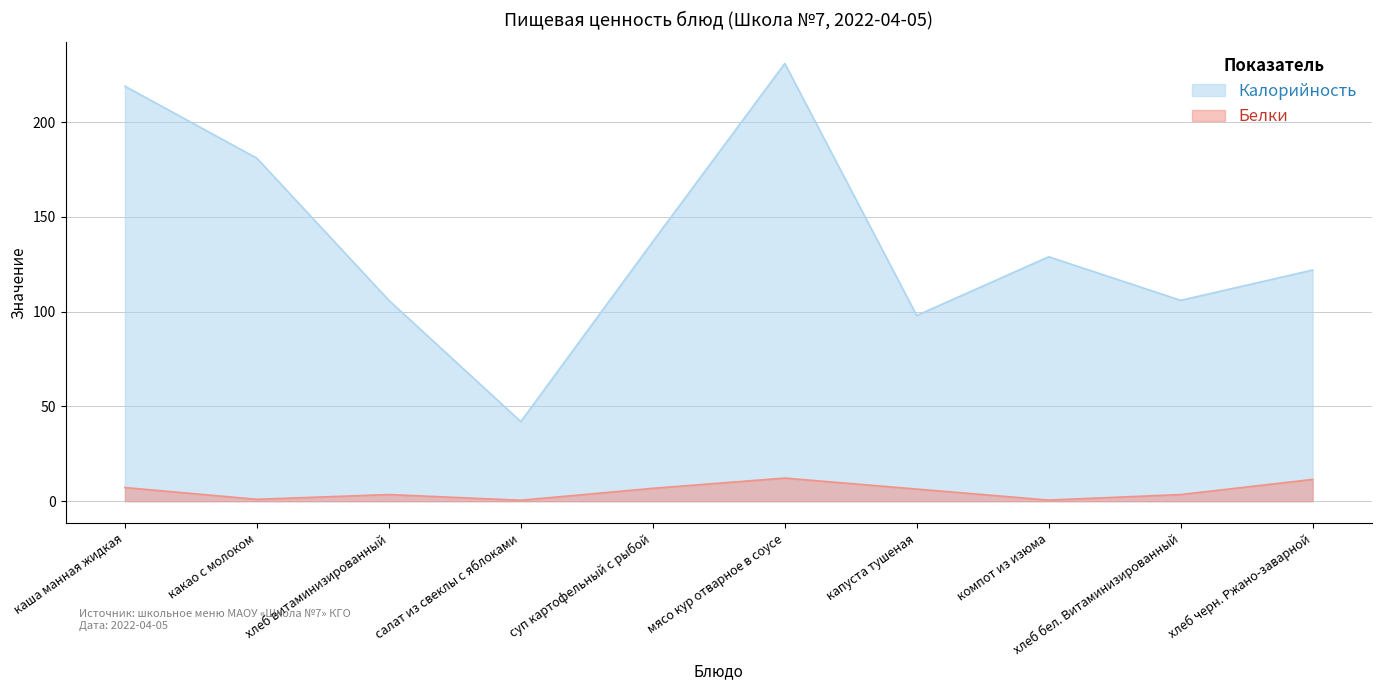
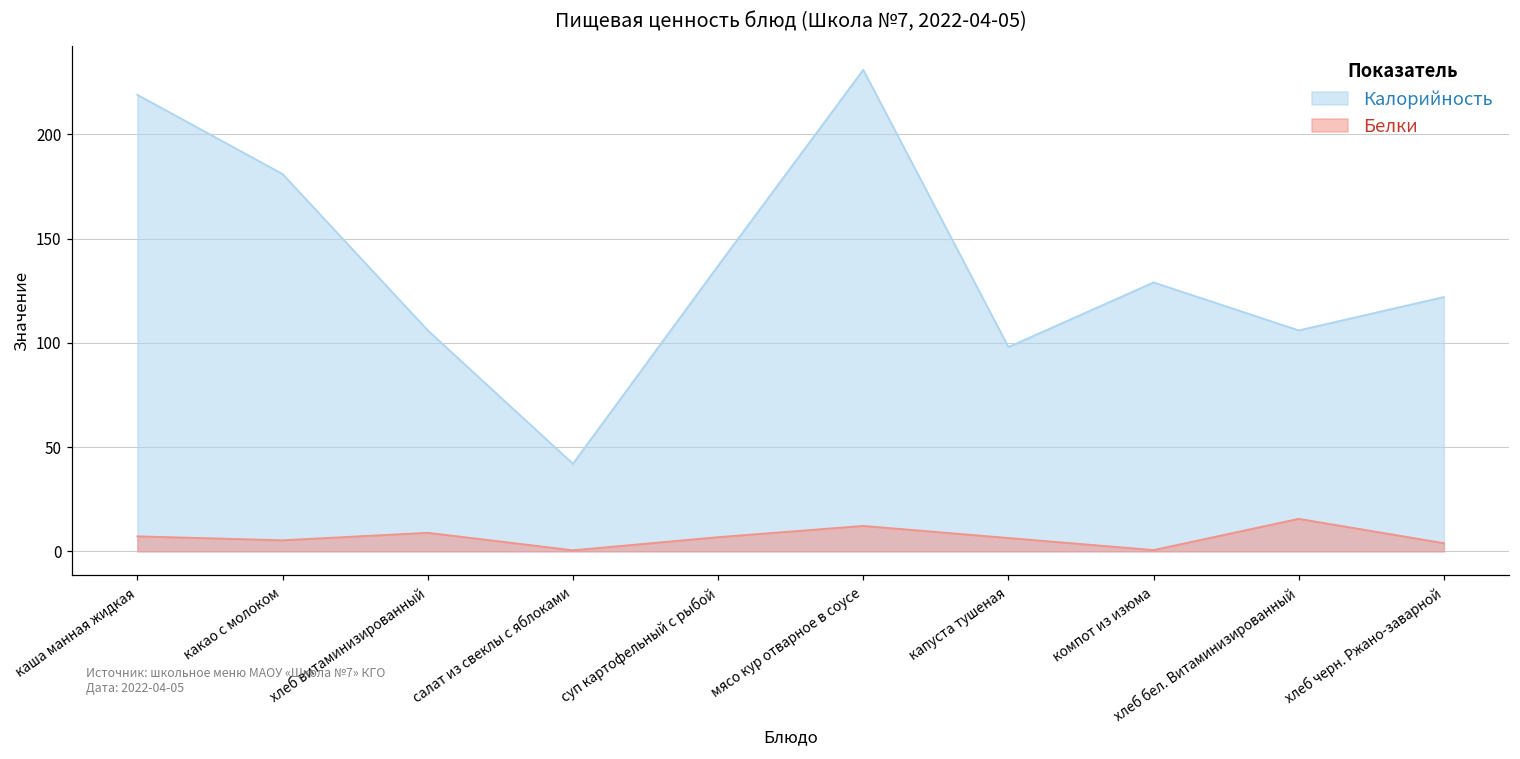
Белки, какао с молоком: 1 -> 5
Белки, хлеб витаминизированный: 4 -> 9
Белки, хлеб бел. Витаминизированный: 4 -> 16
Белки, хлеб черн. Ржано-заварной: 12 -> 4
